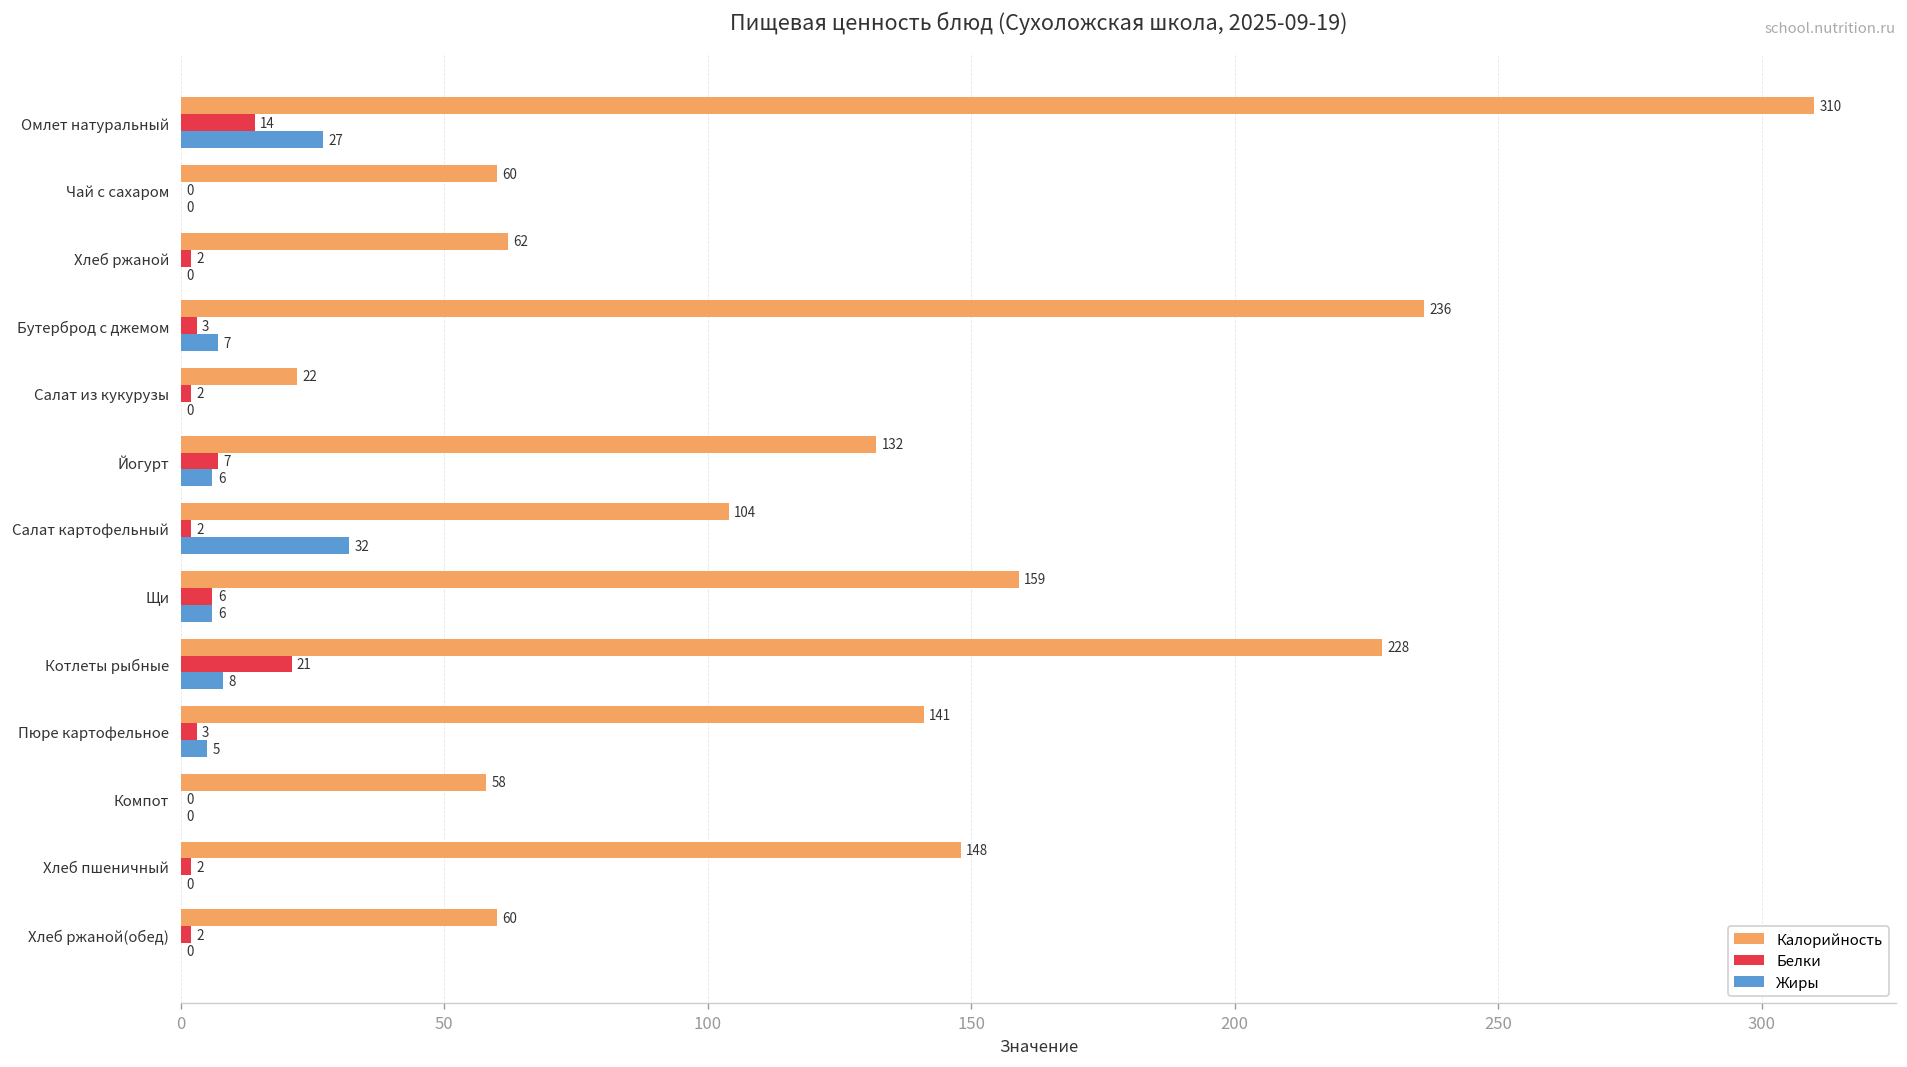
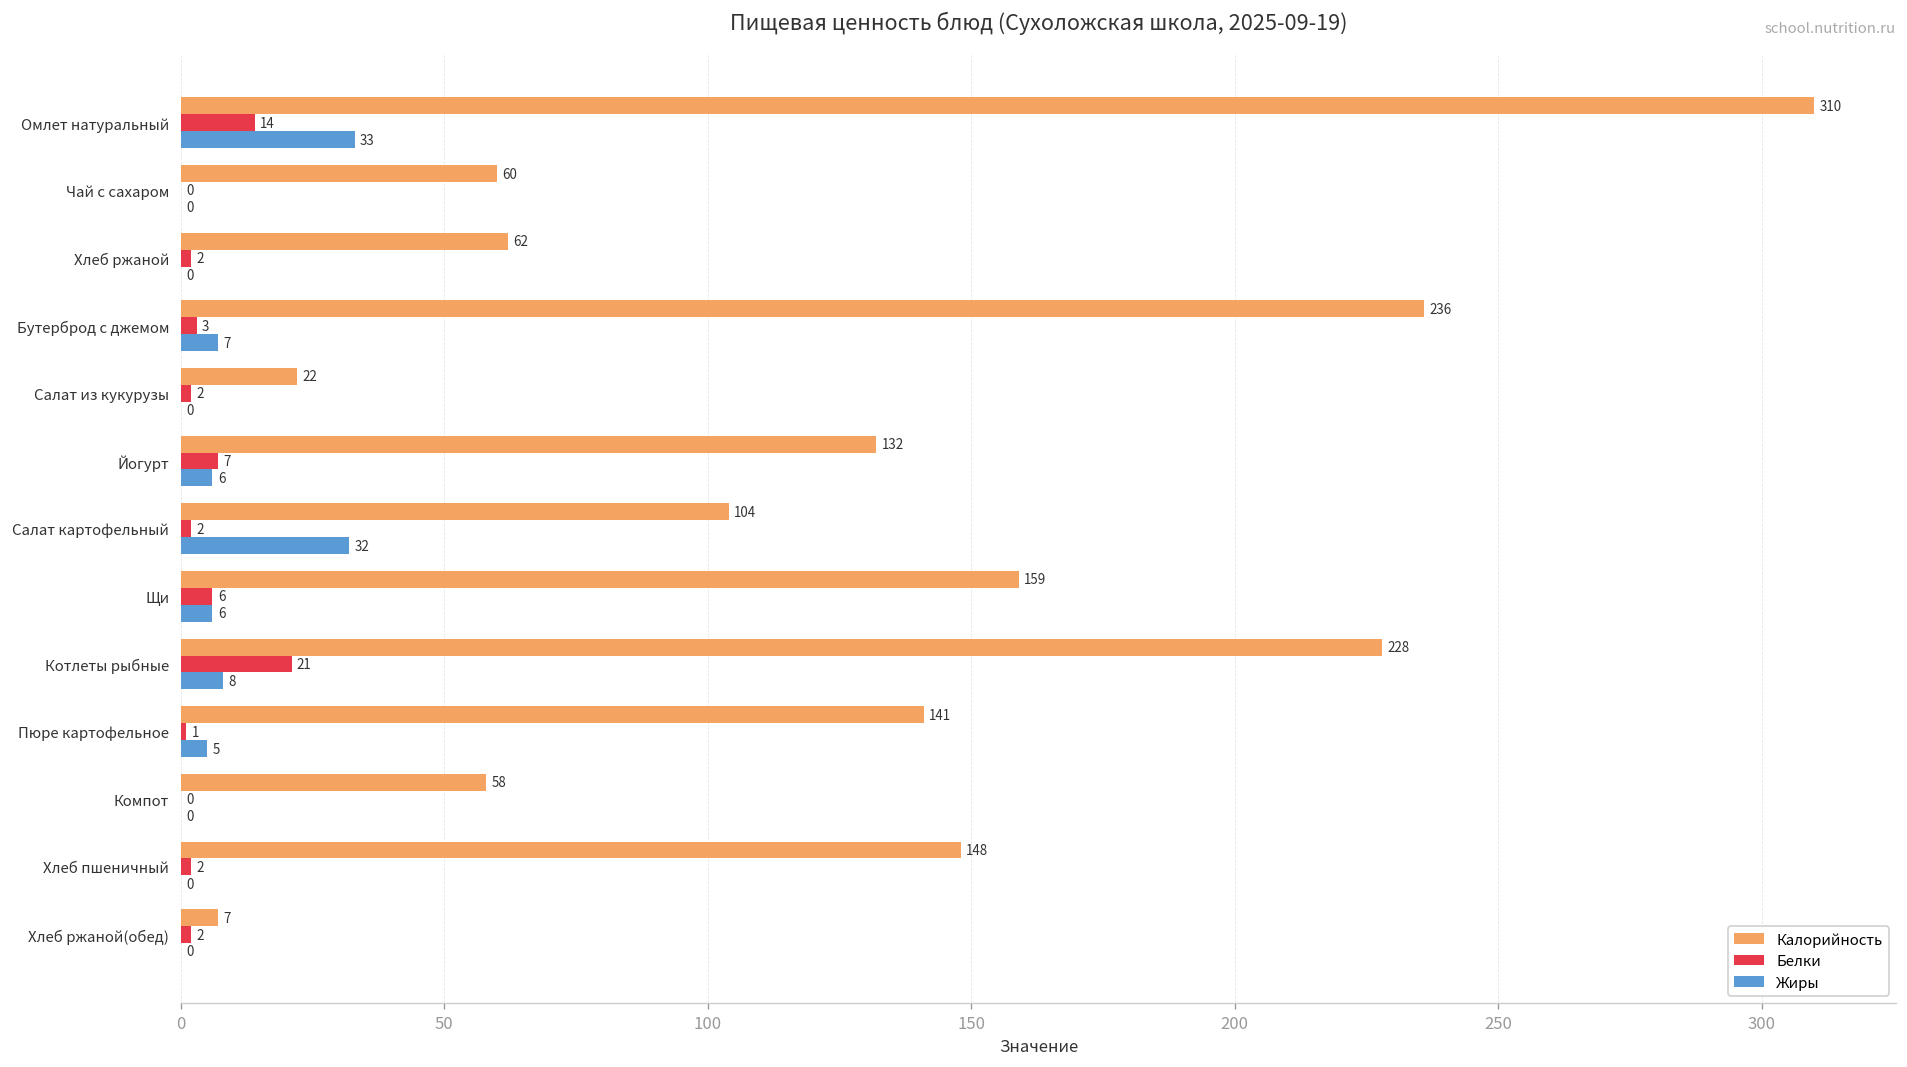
Жиры, Омлет натуральный: 27 -> 33
Белки, Пюре картофельное: 3 -> 1
Калорийность, Хлеб ржаной(обед): 60 -> 7
